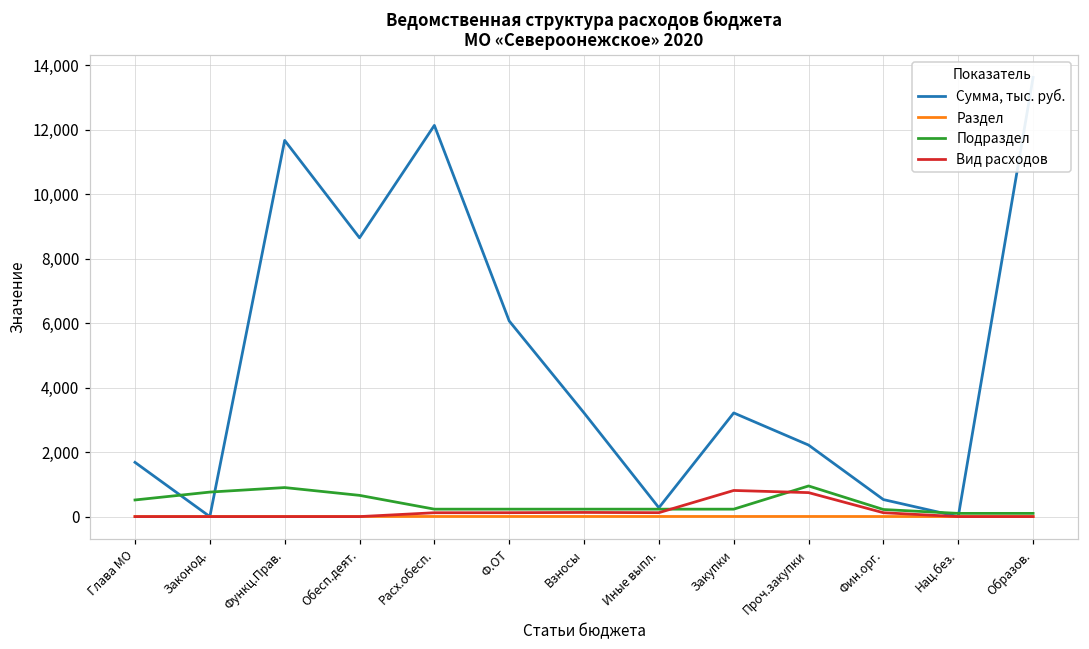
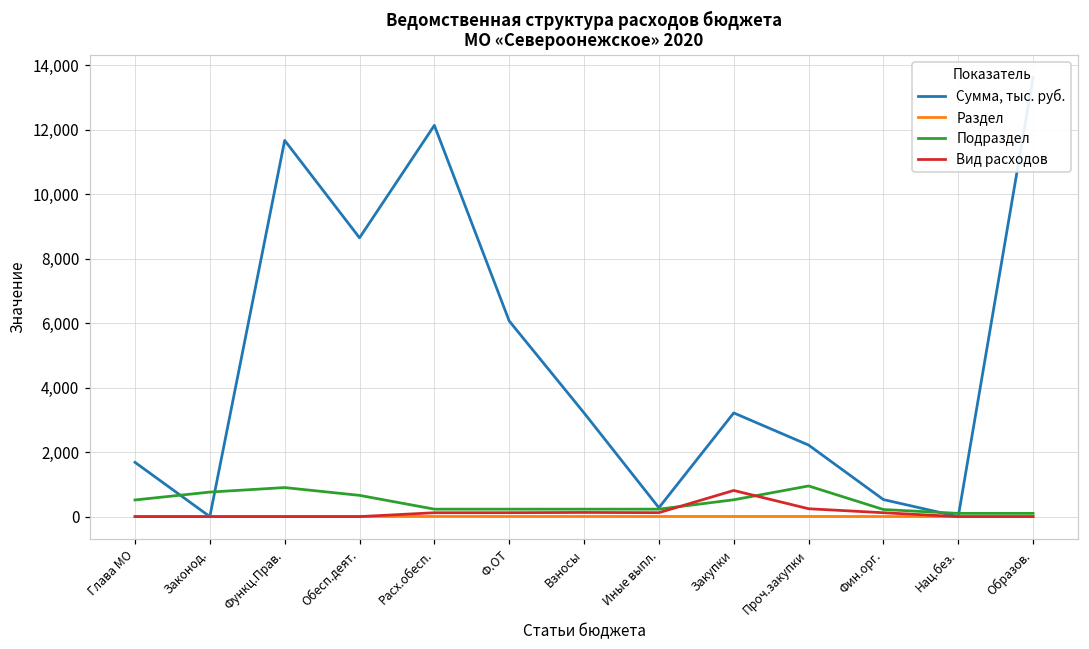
Подраздел, Закупки: 200 -> 500
Вид расходов, Проч.закупки: 700 -> 200
